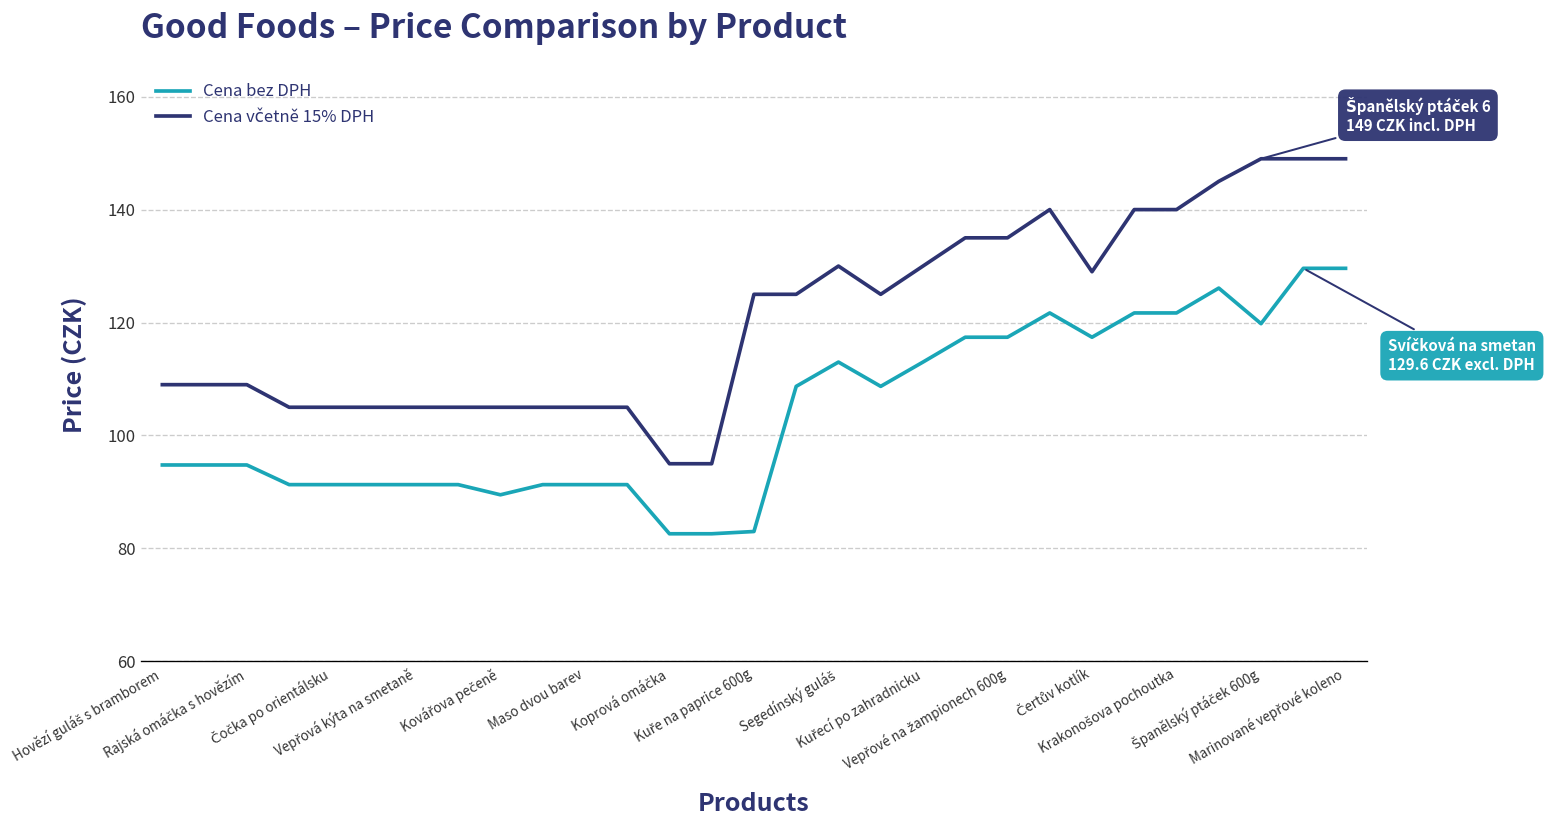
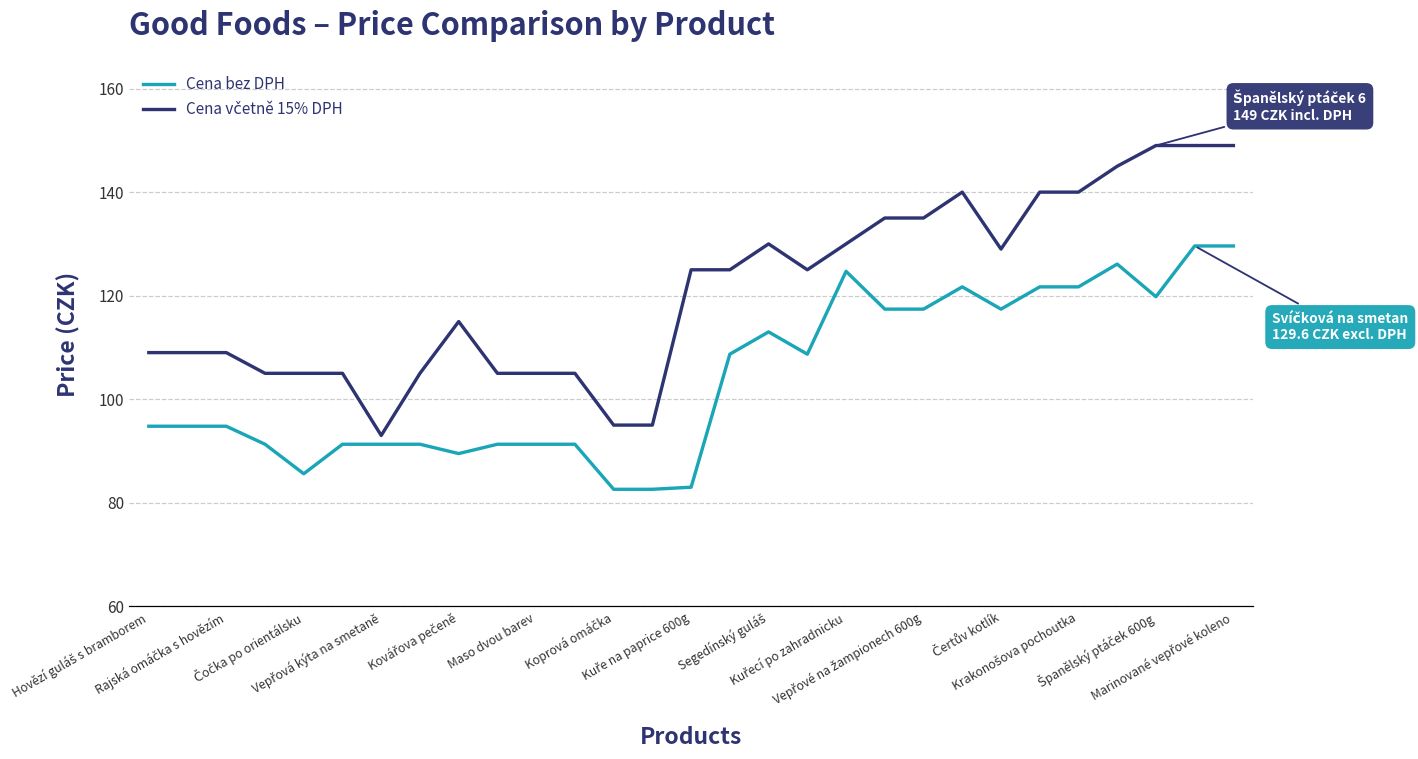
Cena bez DPH, Čočka po orientálsku: 91 -> 86
Cena včetně 15% DPH, Vepřová kýta na smetaně: 105 -> 93
Cena včetně 15% DPH, Kovářova pečeně: 105 -> 115
Cena bez DPH, Kuřecí po zahradnicku: 113 -> 125
